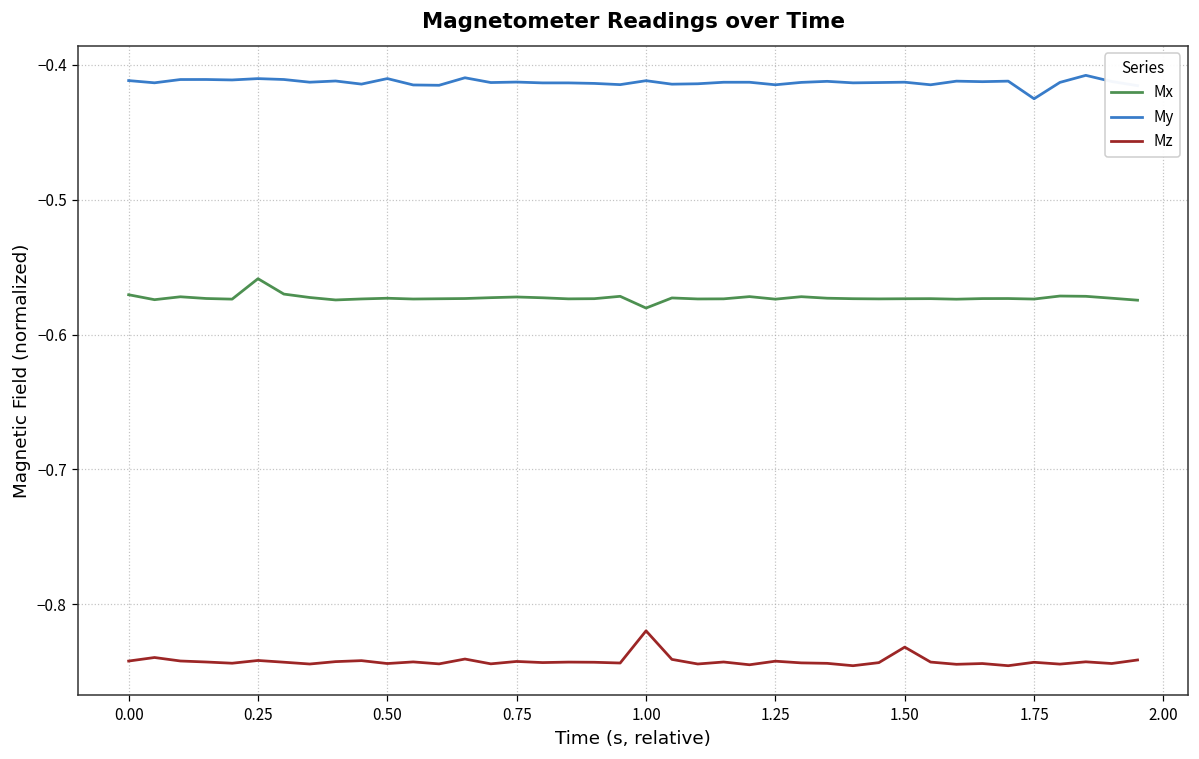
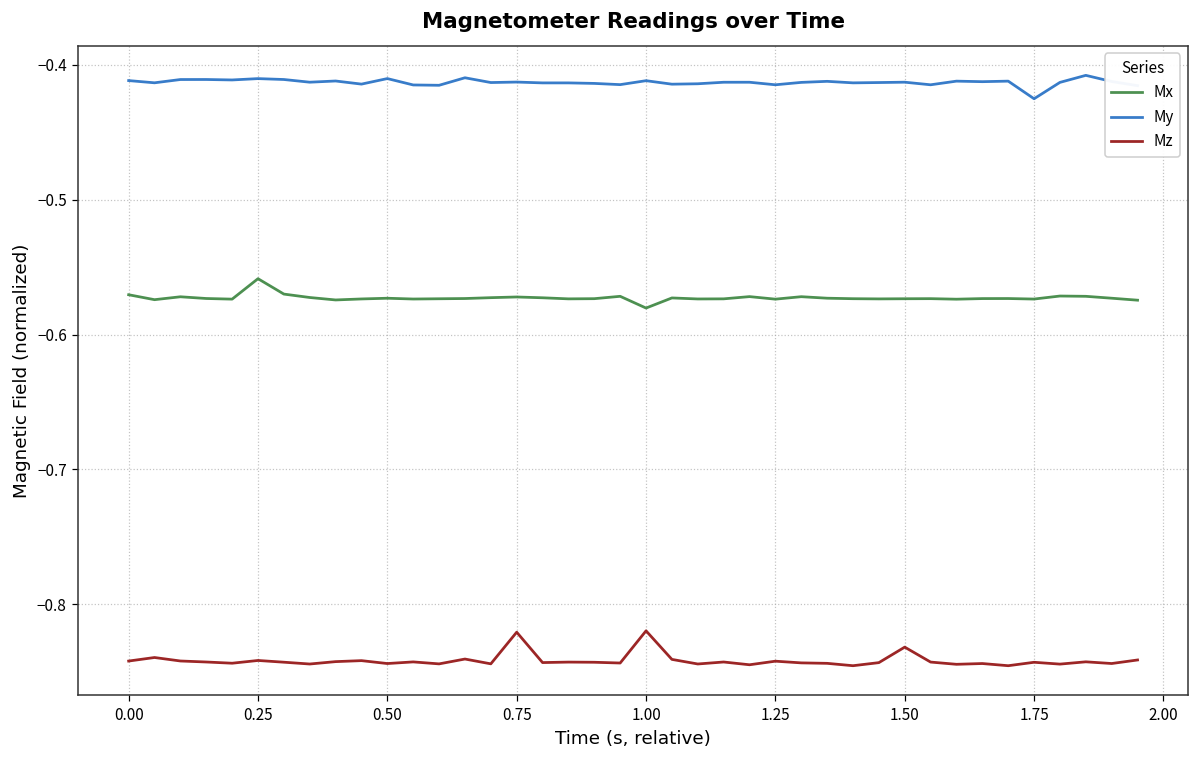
Mz, 0.75: -0.842 -> -0.821
